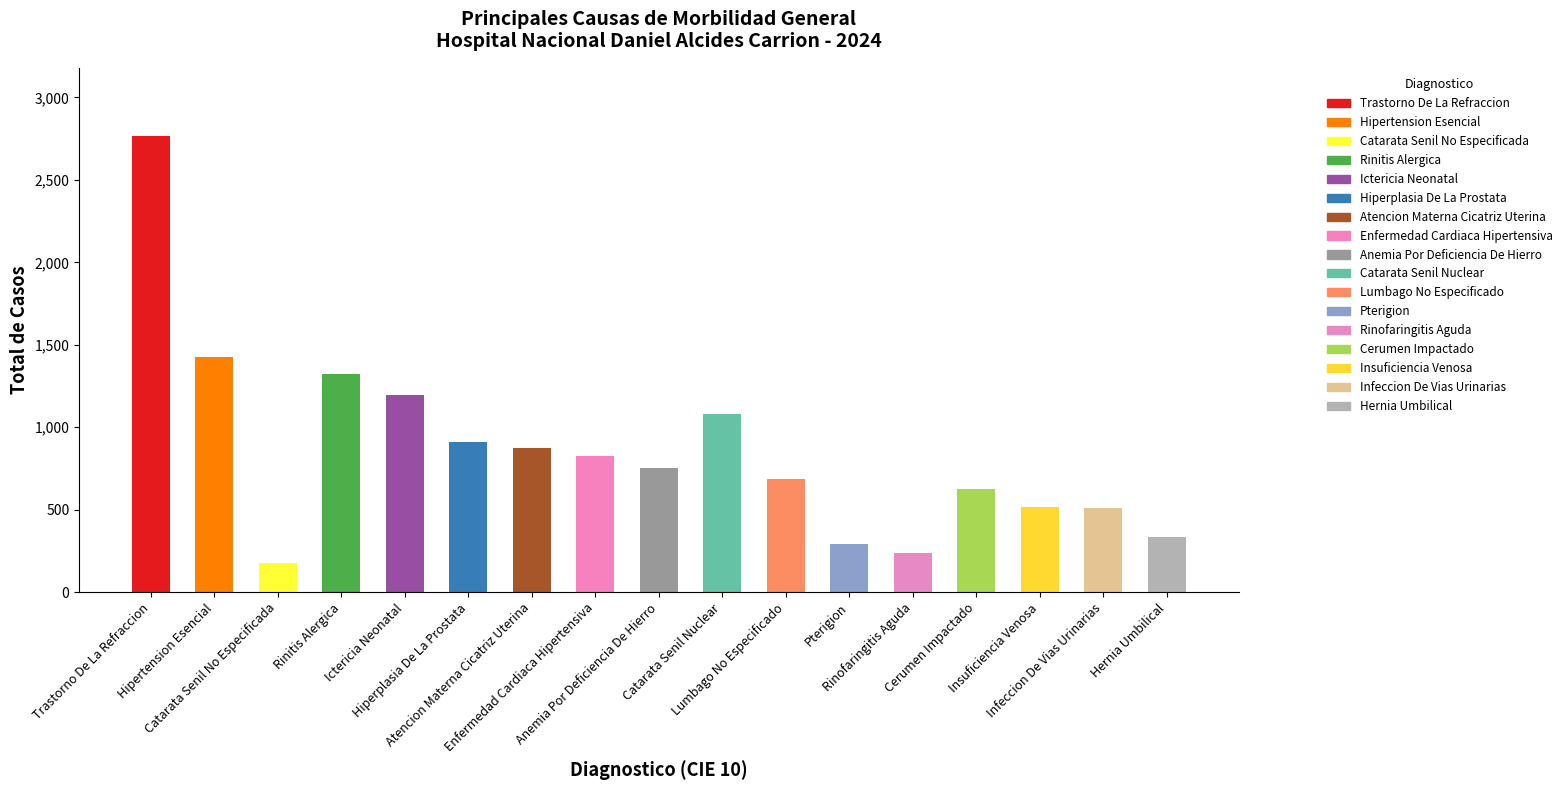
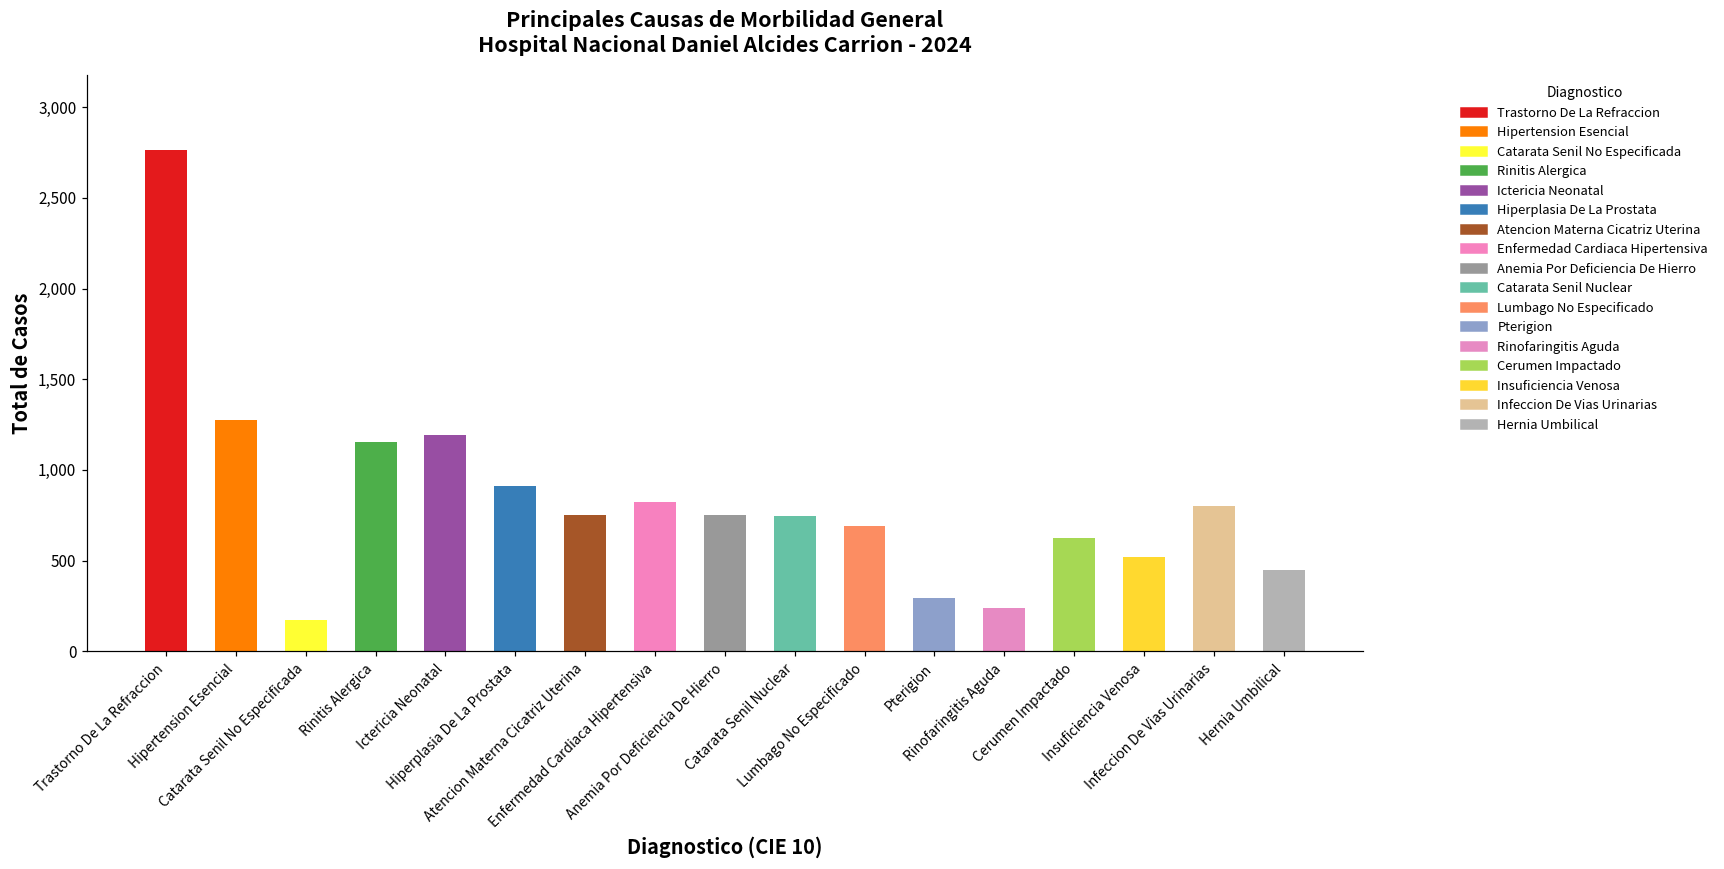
Hipertension Esencial: 1,430 -> 1,280
Rinitis Alergica: 1,320 -> 1,160
Atencion Materna Cicatriz Uterina: 870 -> 750
Catarata Senil Nuclear: 1,080 -> 740
Infeccion De Vias Urinarias: 510 -> 800
Hernia Umbilical: 330 -> 450
